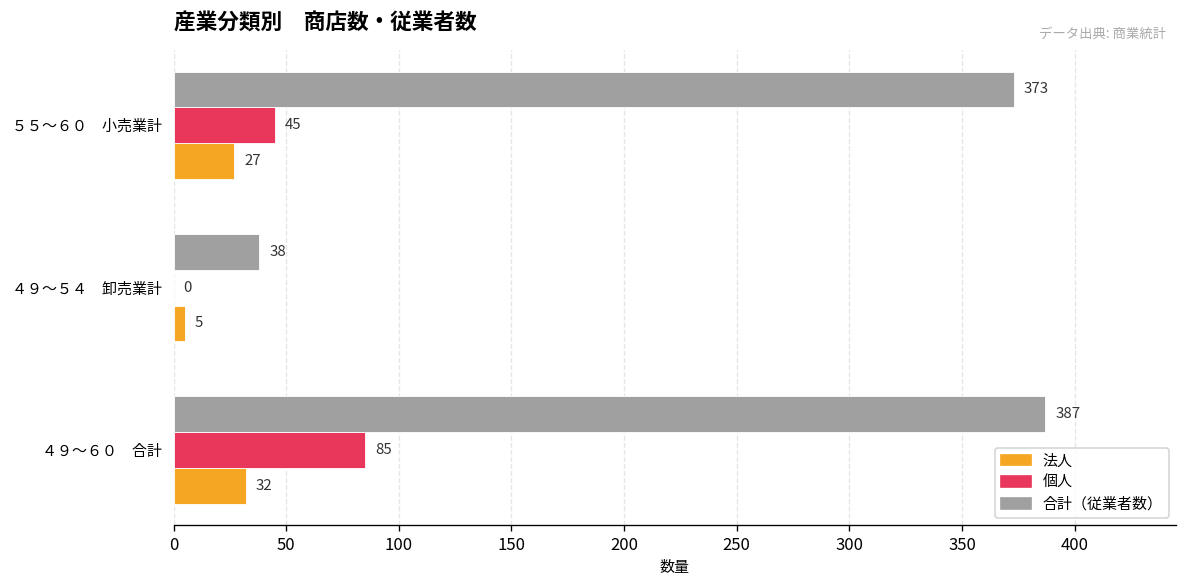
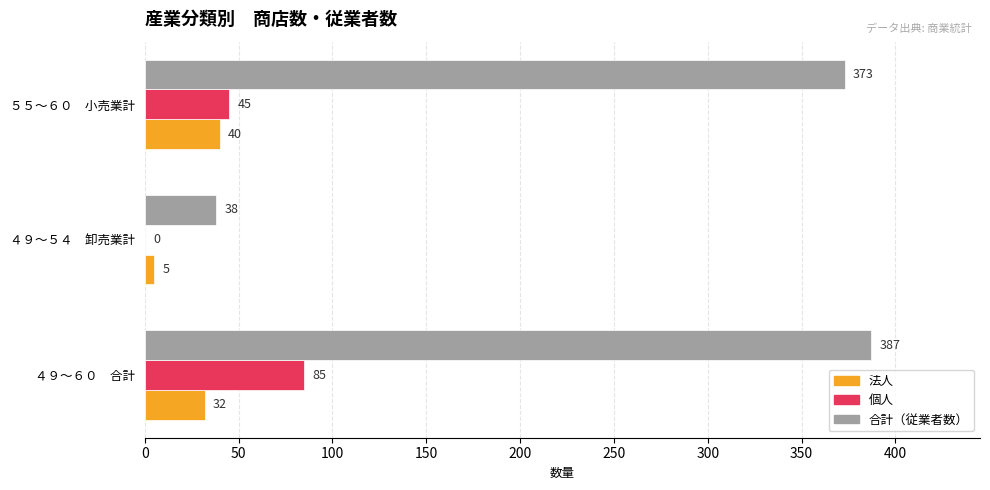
法人, ５５～６０ 小売業計: 27 -> 40
